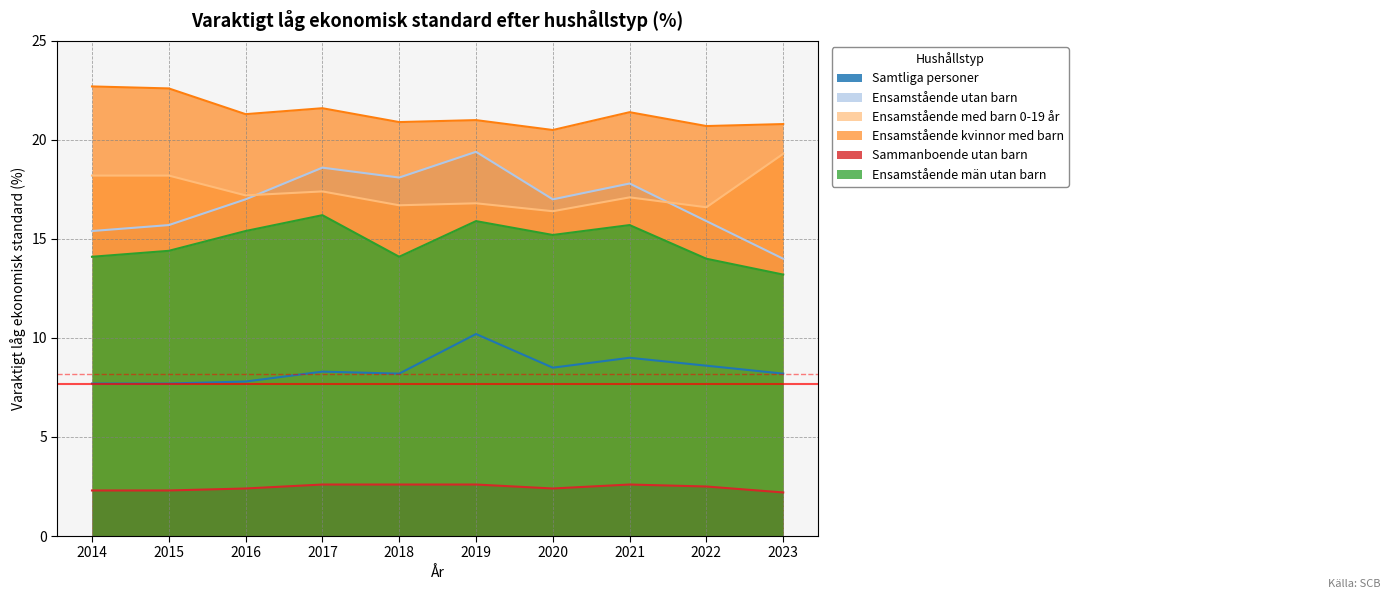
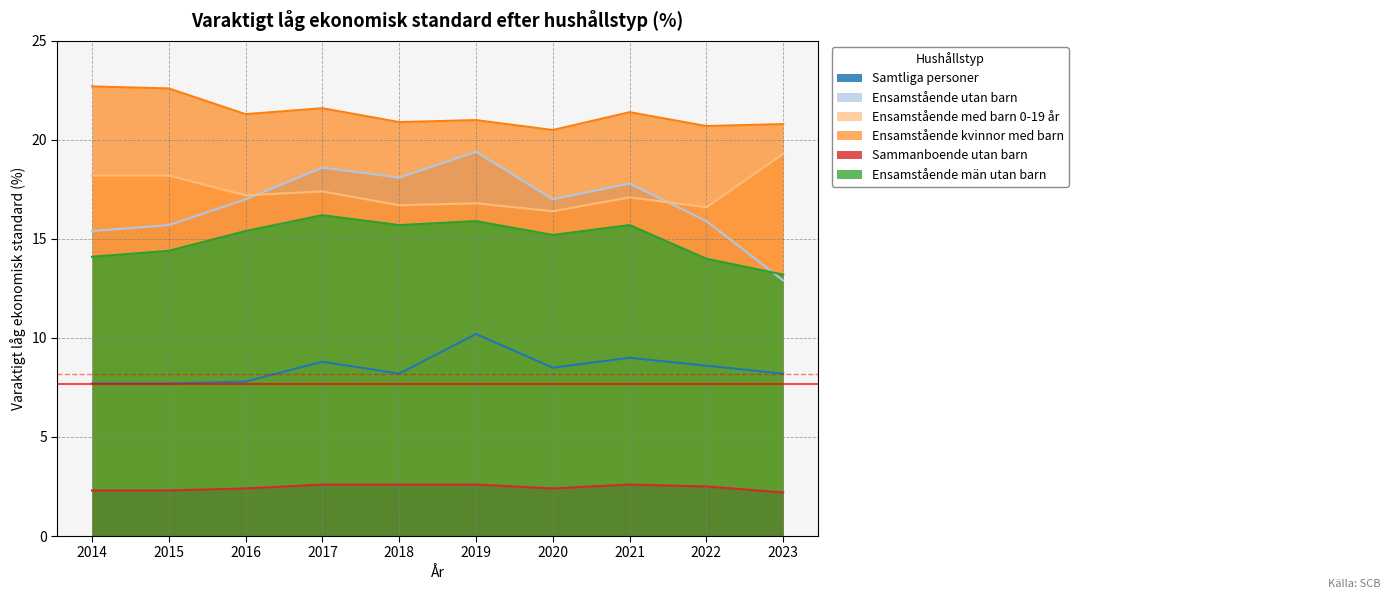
Samtliga personer, 2017: 8.3 -> 8.8
Ensamstående män utan barn, 2018: 14.1 -> 15.7
Ensamstående utan barn, 2023: 14.0 -> 12.9
